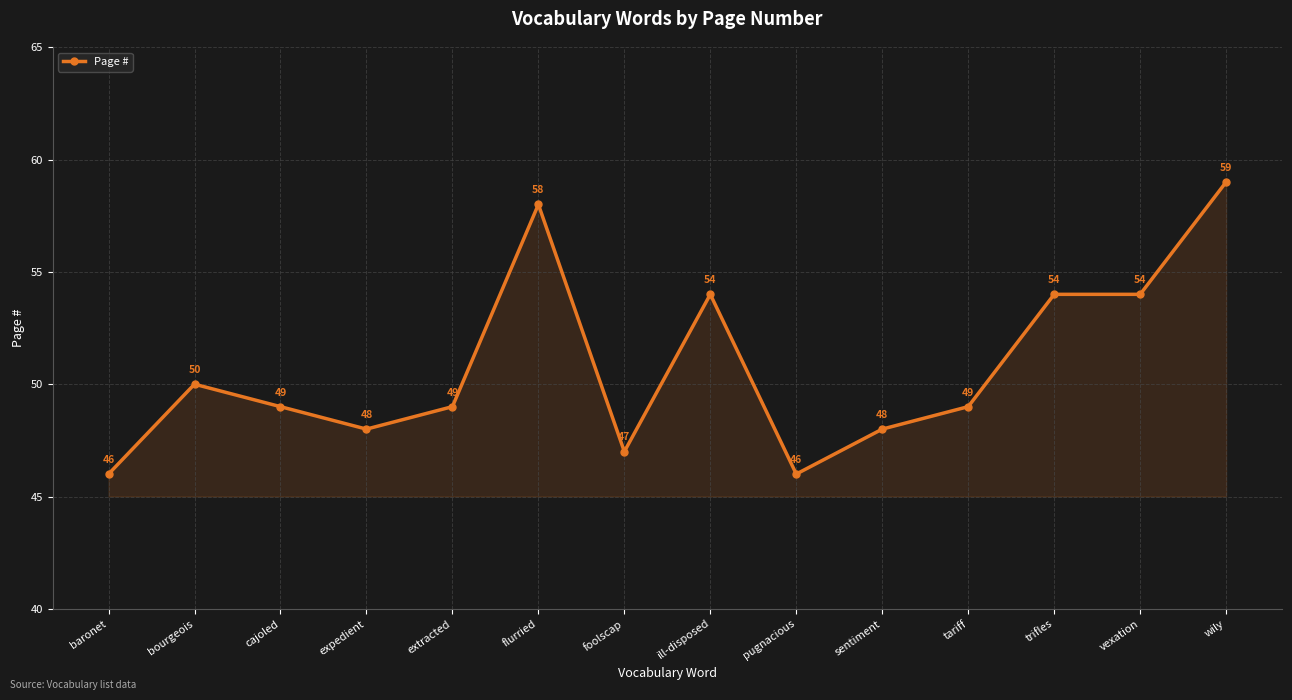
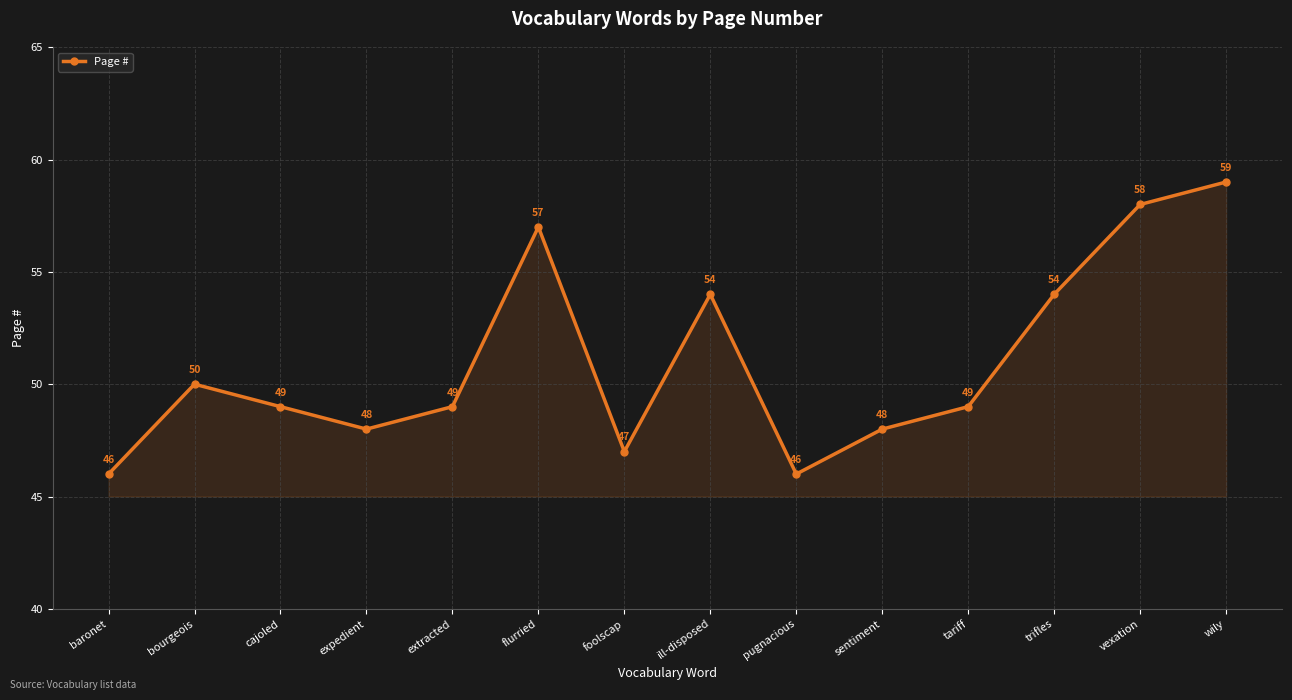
flurried: 58 -> 57
vexation: 54 -> 58
